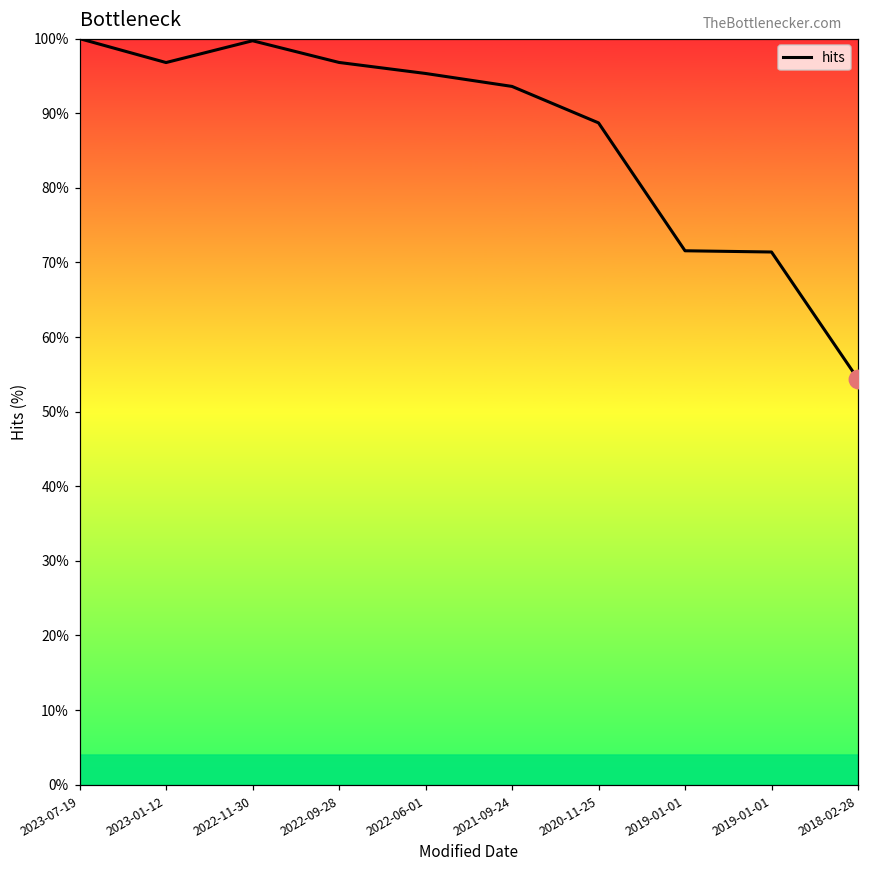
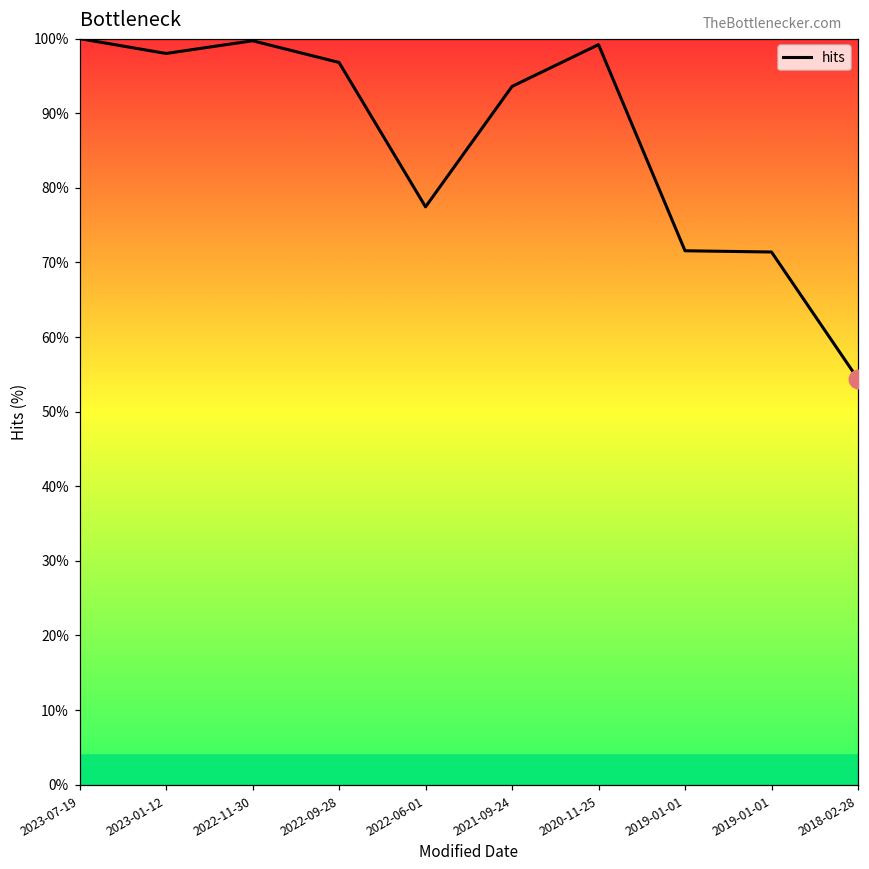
hits, 2023-01-12: 97% -> 98%
hits, 2022-06-01: 95% -> 77%
hits, 2020-11-25: 89% -> 99%
